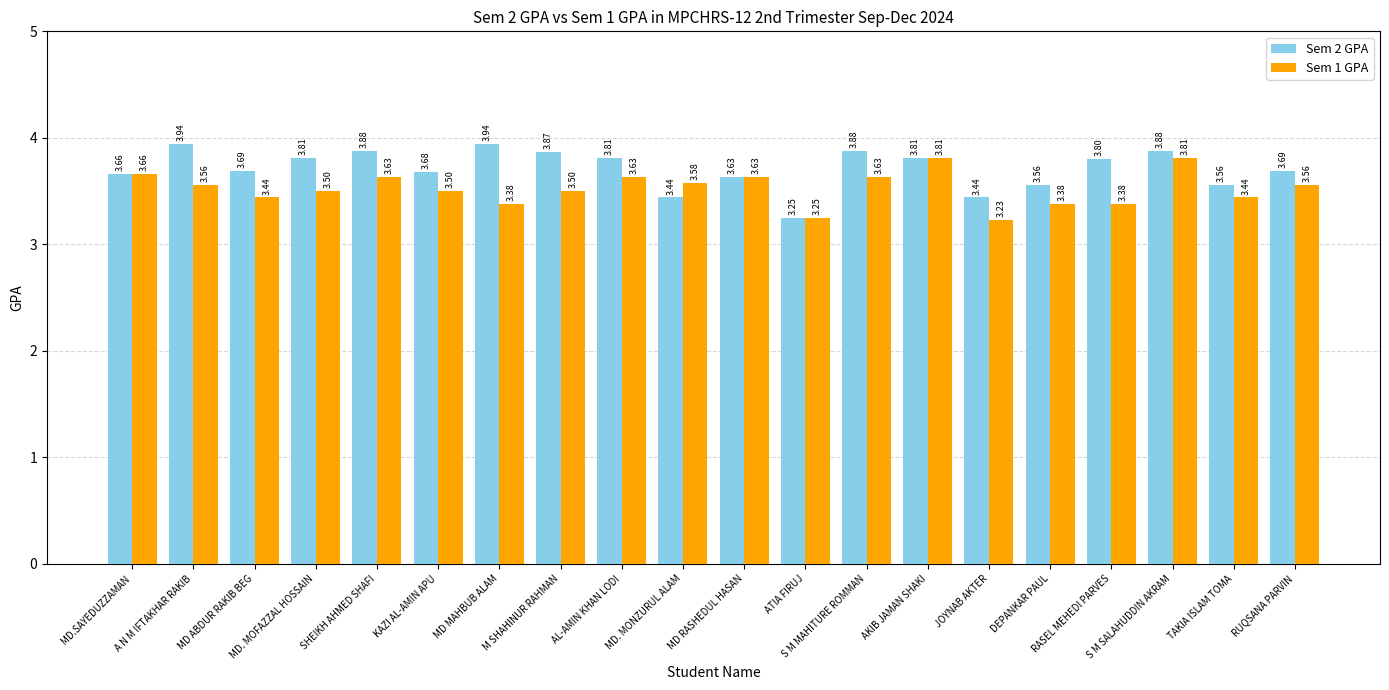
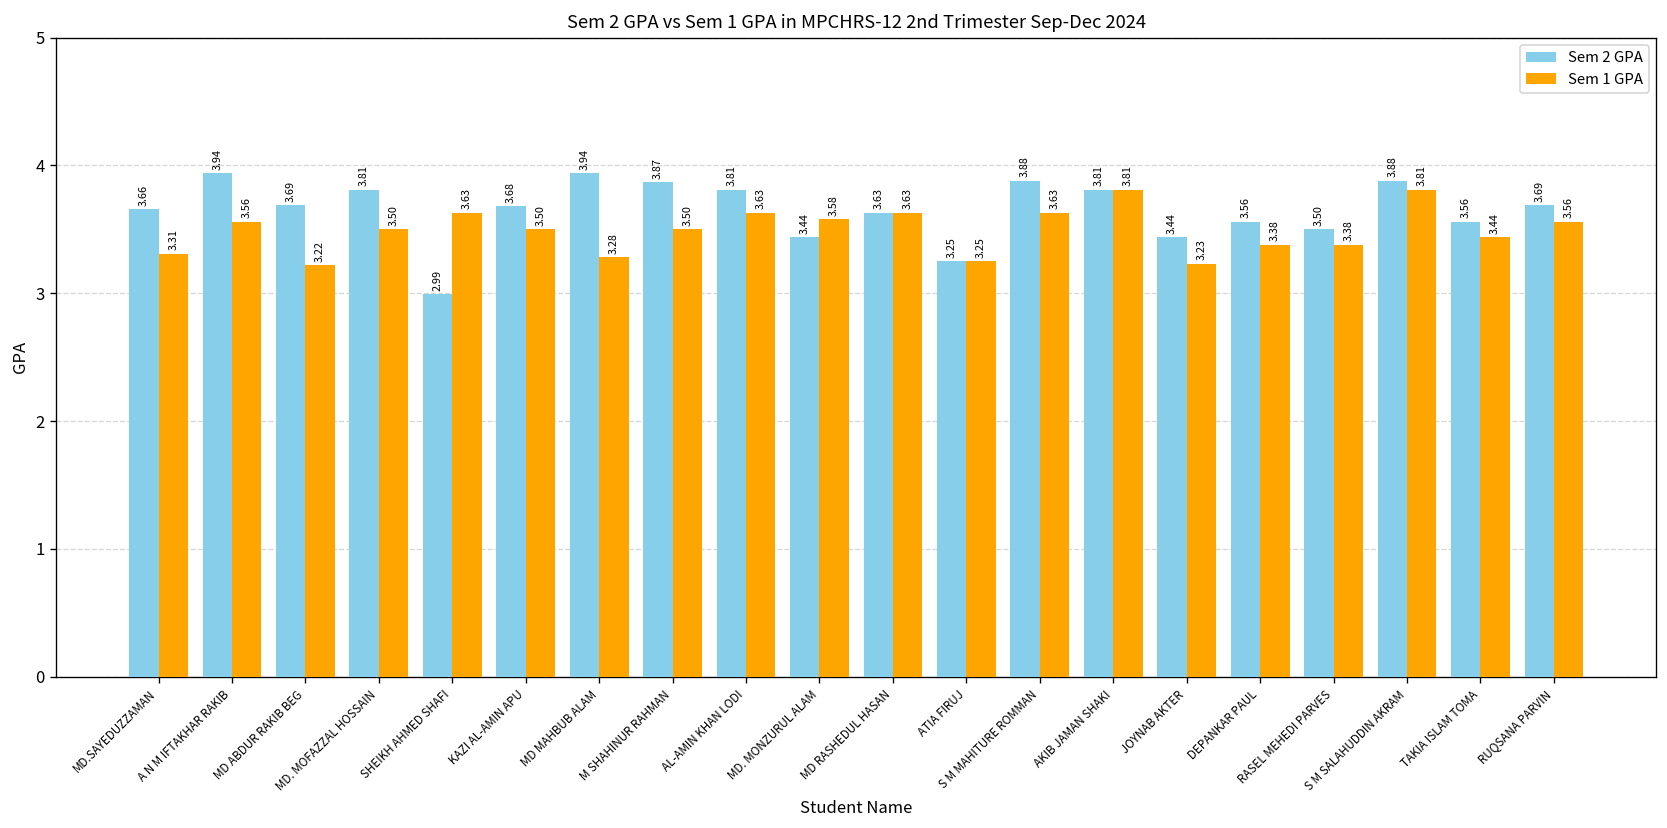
Sem 1 GPA, MD.SAYEDUZZAMAN: 3.66 -> 3.31
Sem 1 GPA, MD ABDUR RAKIB BEG: 3.44 -> 3.22
Sem 2 GPA, SHEIKH AHMED SHAFI: 3.88 -> 2.99
Sem 1 GPA, MD MAHBUB ALAM: 3.38 -> 3.28
Sem 2 GPA, RASEL MEHEDI PARVES: 3.80 -> 3.50
